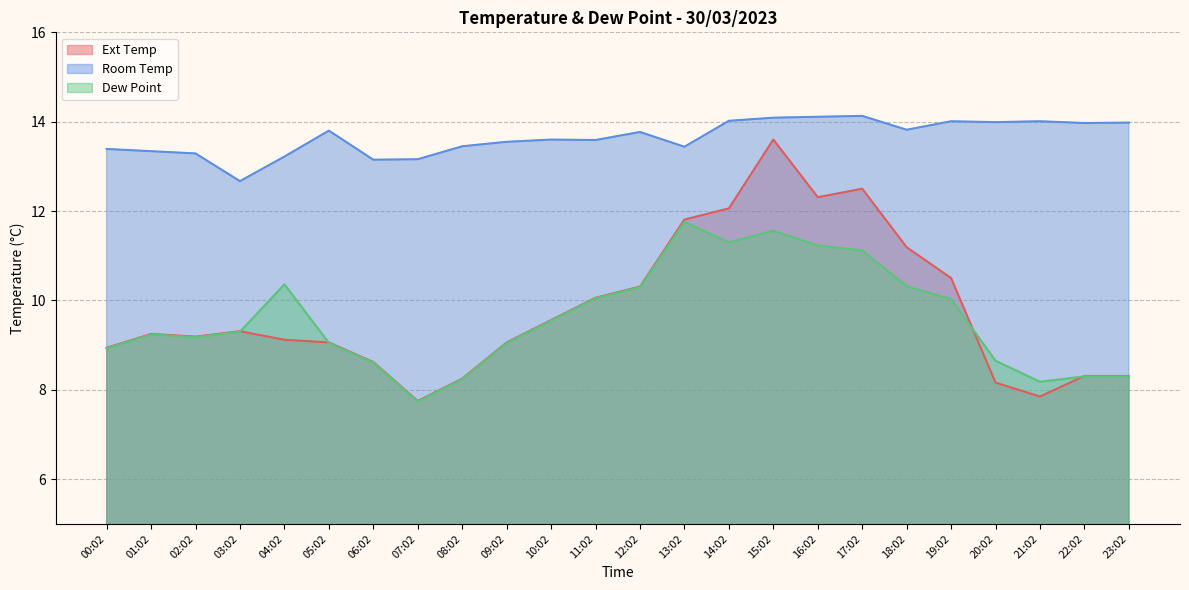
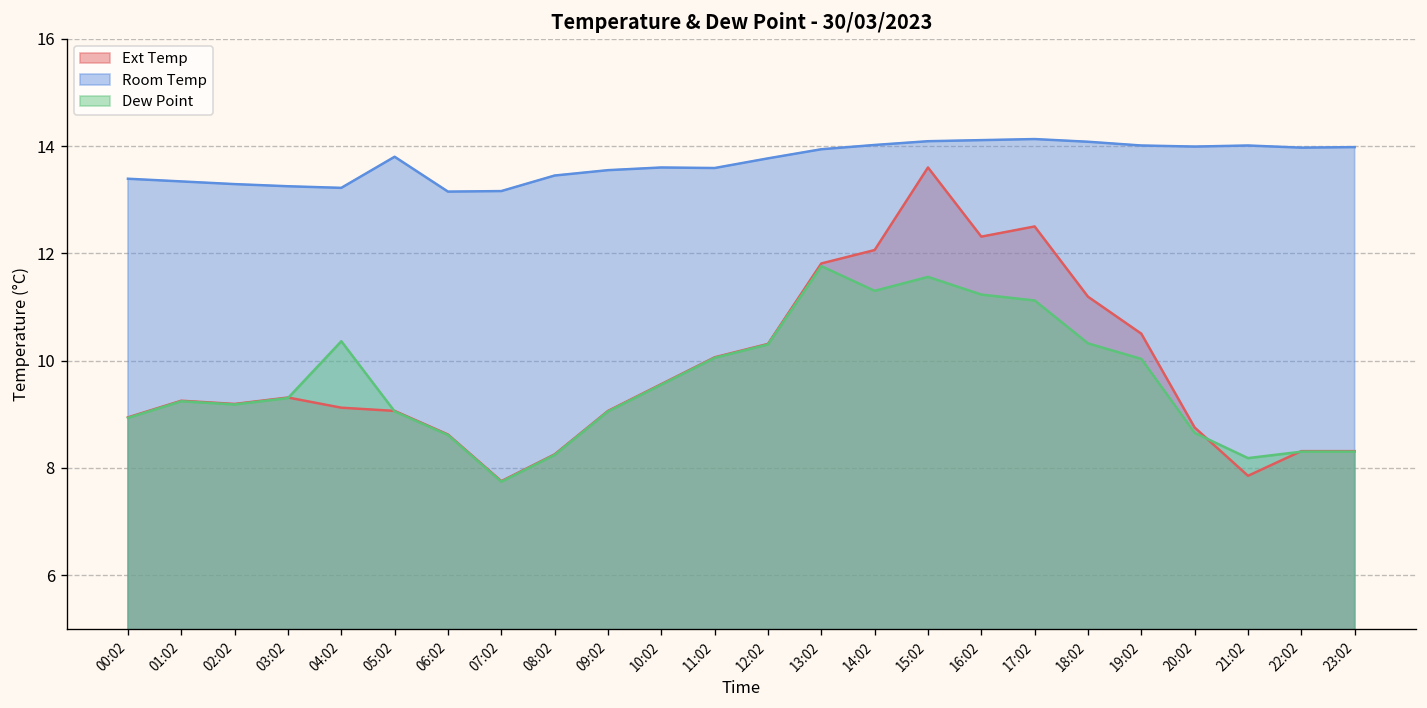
Room Temp, 03:02: 12.7 -> 13.3
Room Temp, 13:02: 13.4 -> 13.9
Room Temp, 18:02: 13.8 -> 14.1
Ext Temp, 20:02: 8.2 -> 8.8
